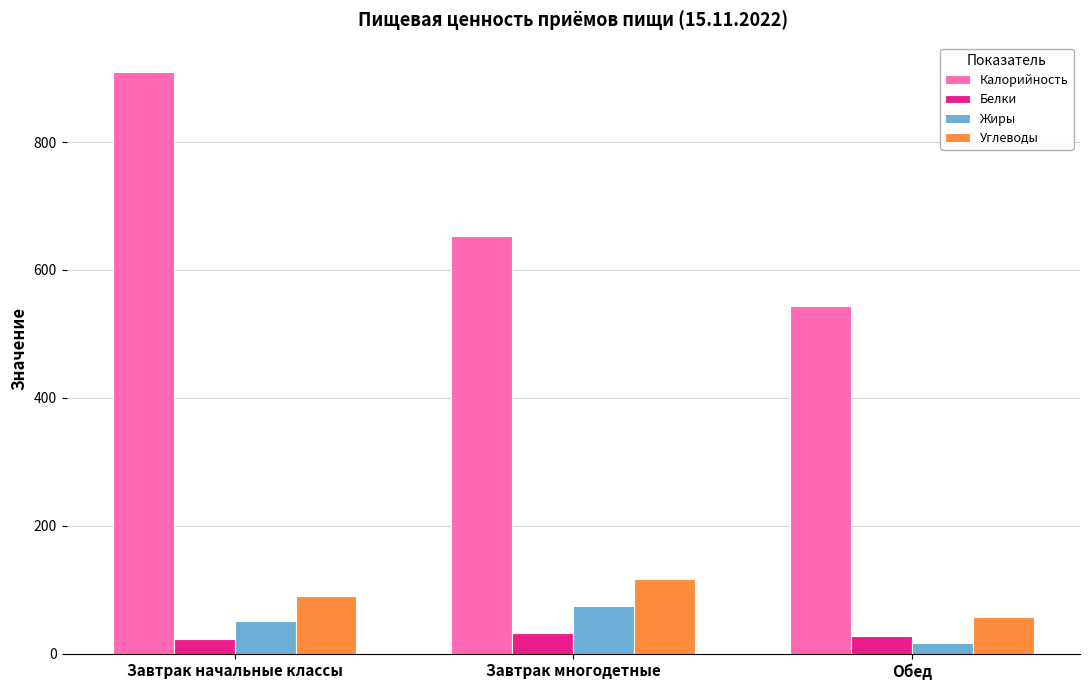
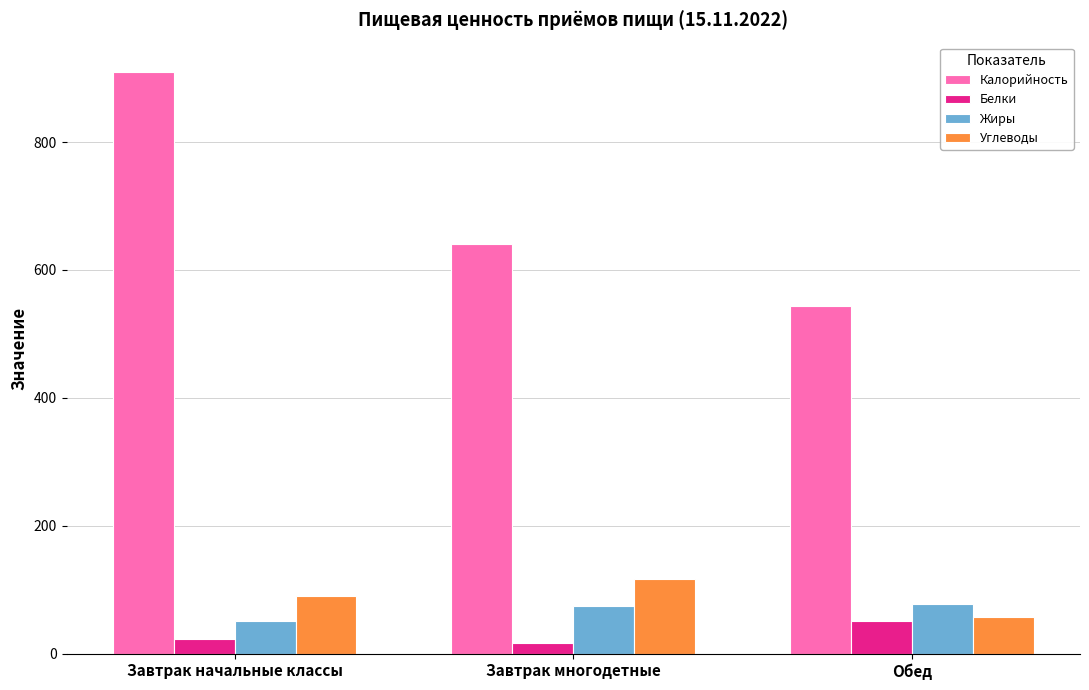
Калорийность, Завтрак многодетные: 650 -> 640
Белки, Завтрак многодетные: 30 -> 20
Белки, Обед: 30 -> 50
Жиры, Обед: 20 -> 80
